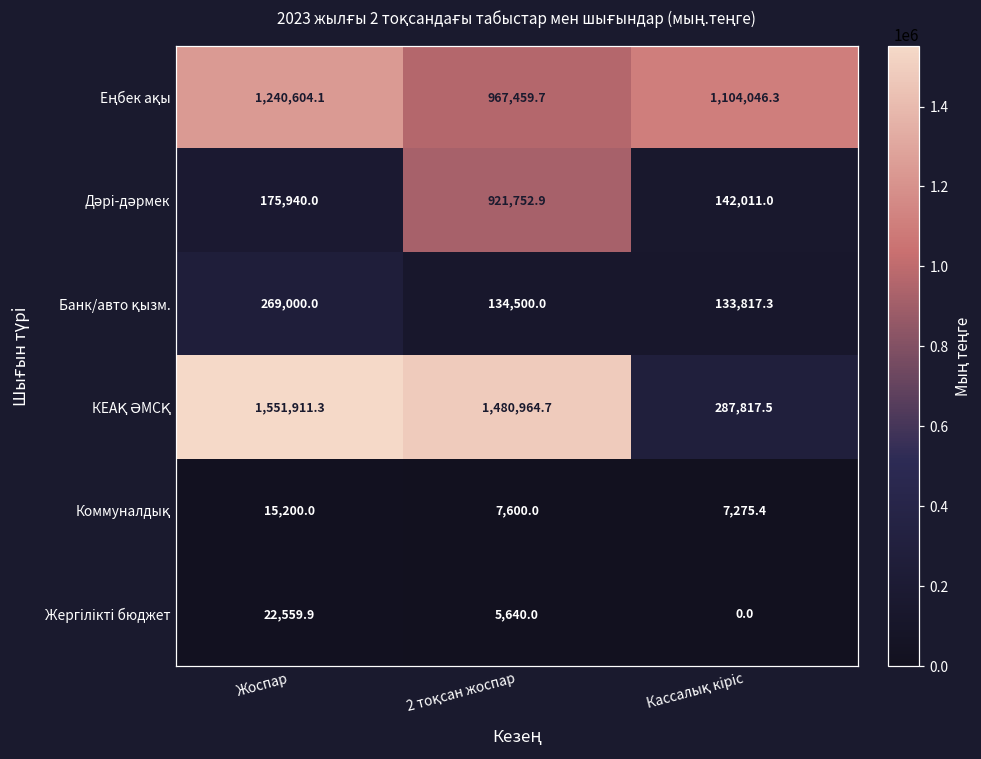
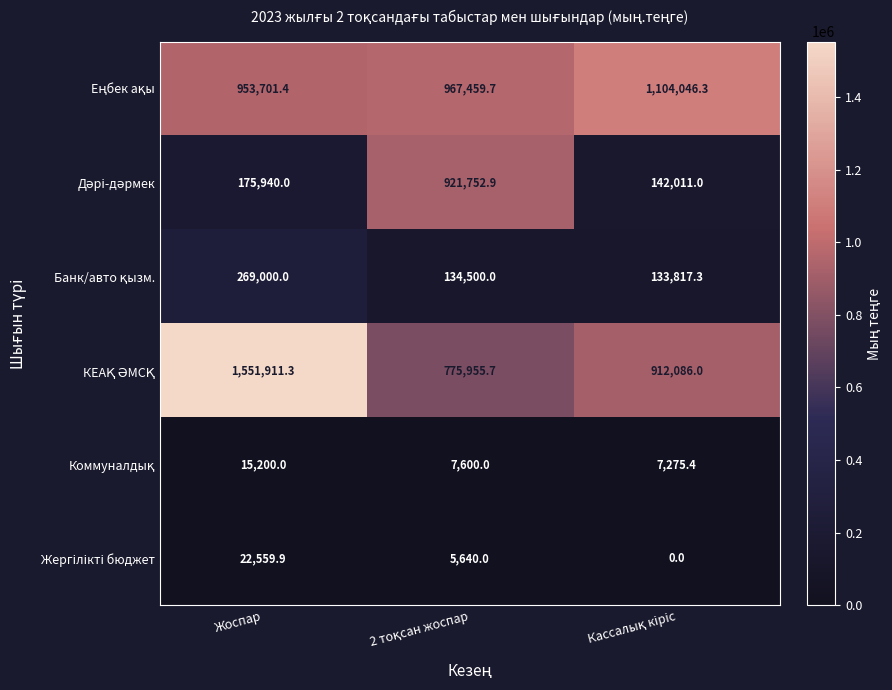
Еңбек ақы, Жоспар: 1,240,604.1 -> 953,701.4
КЕАҚ ӘМСҚ, 2 тоқсан жоспар: 1,480,964.7 -> 775,955.7
КЕАҚ ӘМСҚ, Кассалық кіріс: 287,817.5 -> 912,086.0
